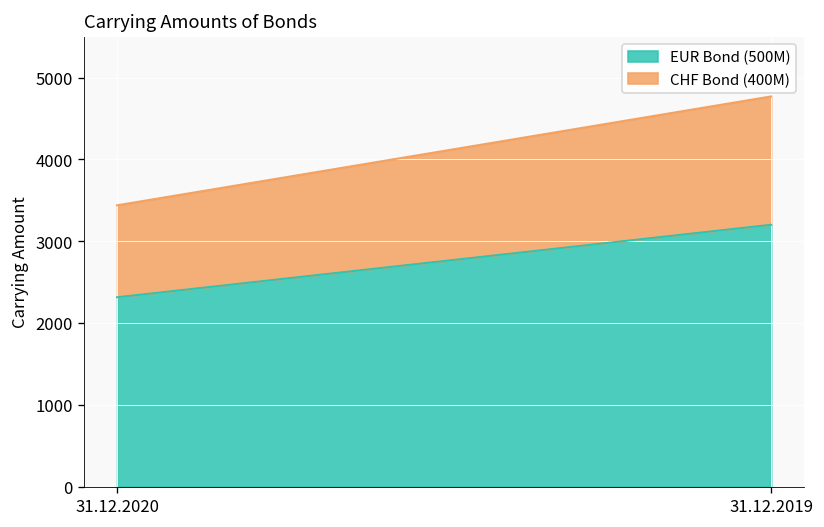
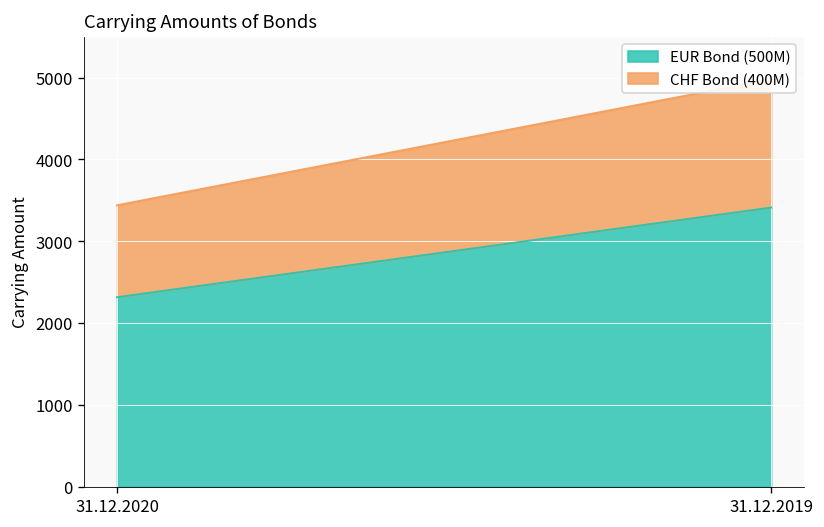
EUR Bond (500M), 31.12.2019: 3200 -> 3400
